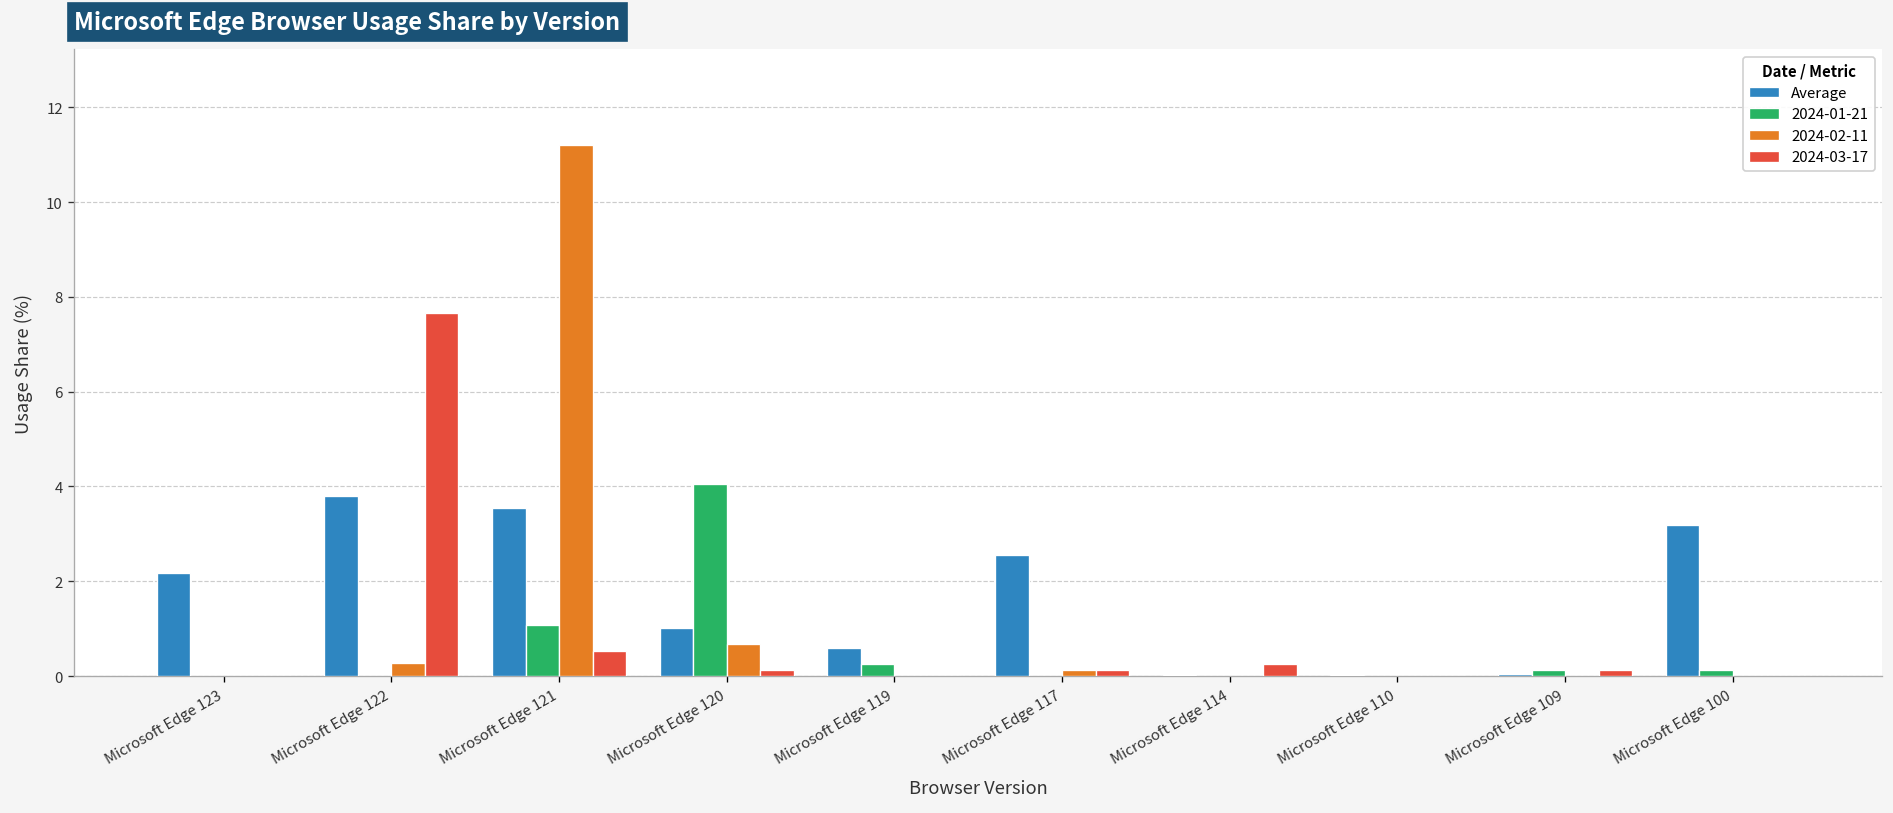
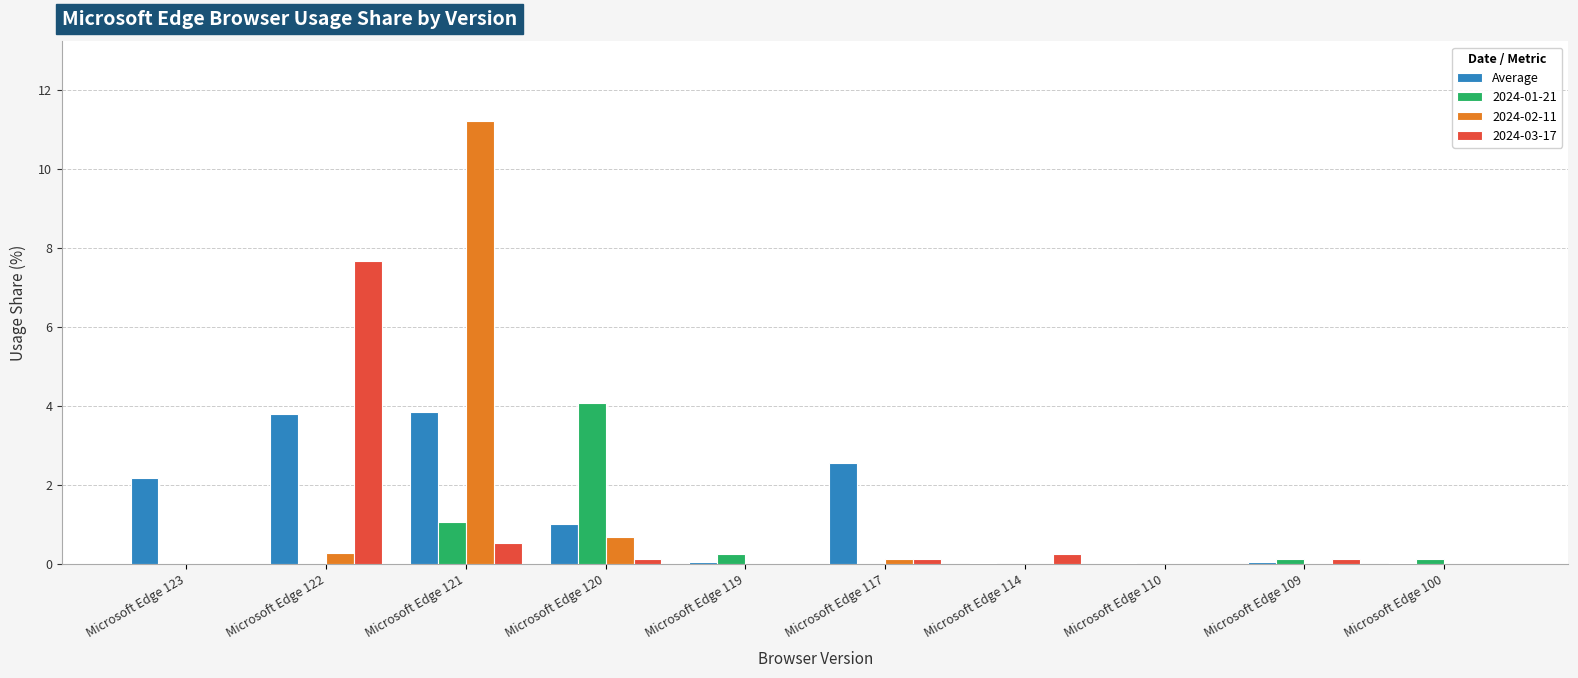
Average, Microsoft Edge 121: 3.5 -> 3.9
Average, Microsoft Edge 119: 0.6 -> 0.1
Average, Microsoft Edge 100: 3.2 -> 0.0
